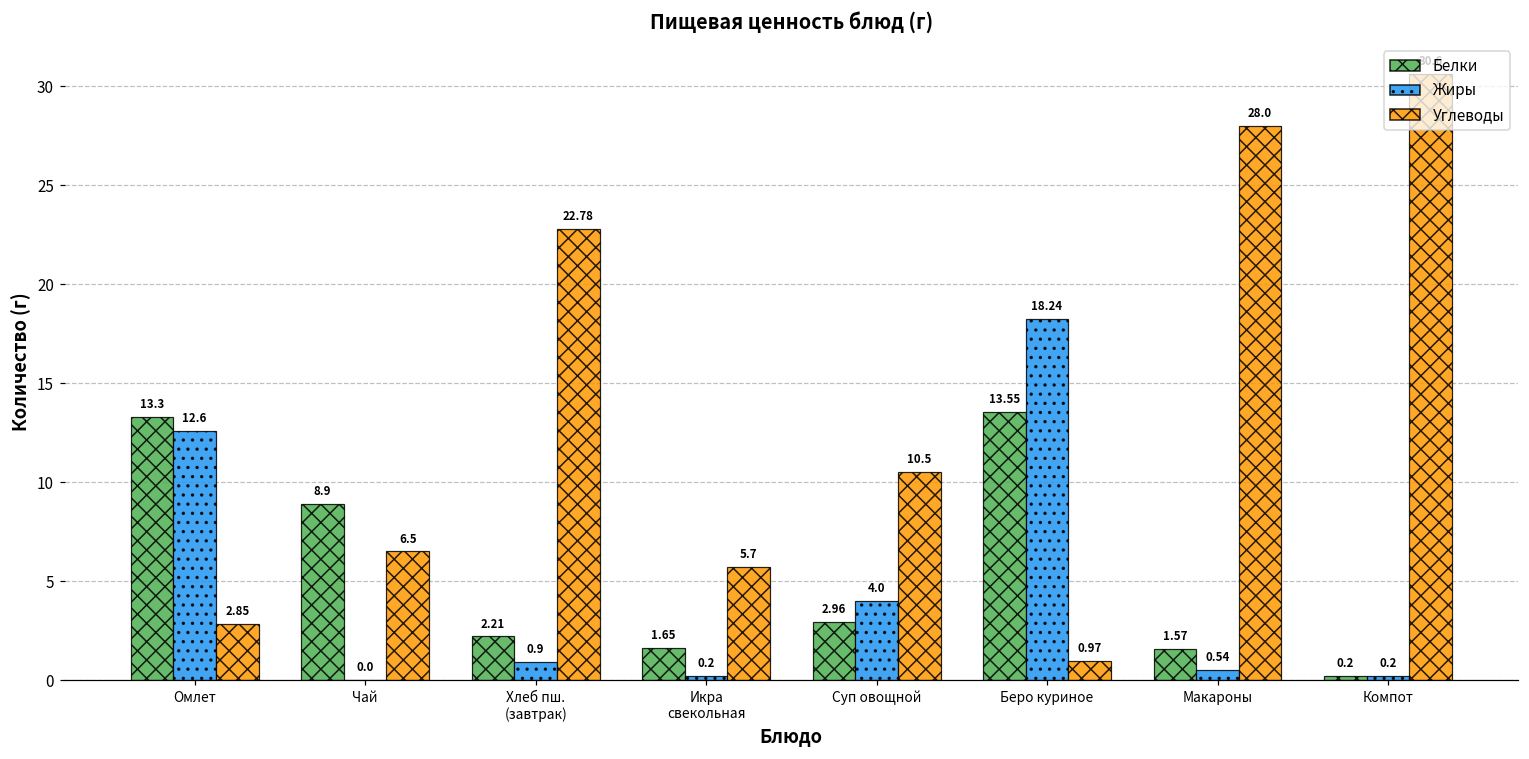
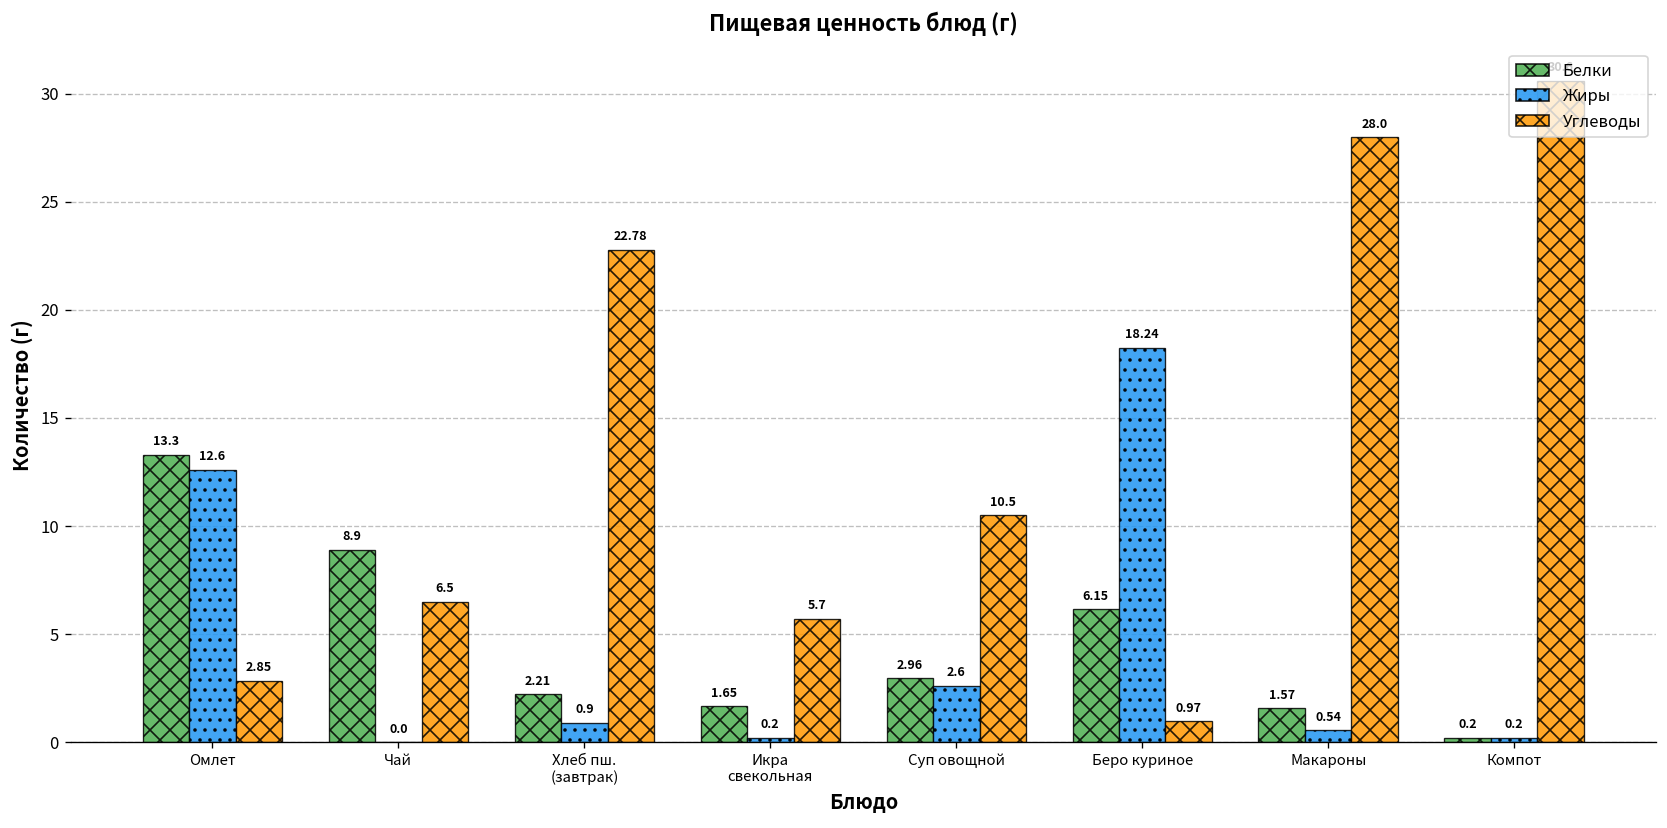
Жиры, Суп овощной: 4.0 -> 2.6
Белки, Беро куриное: 13.55 -> 6.15
